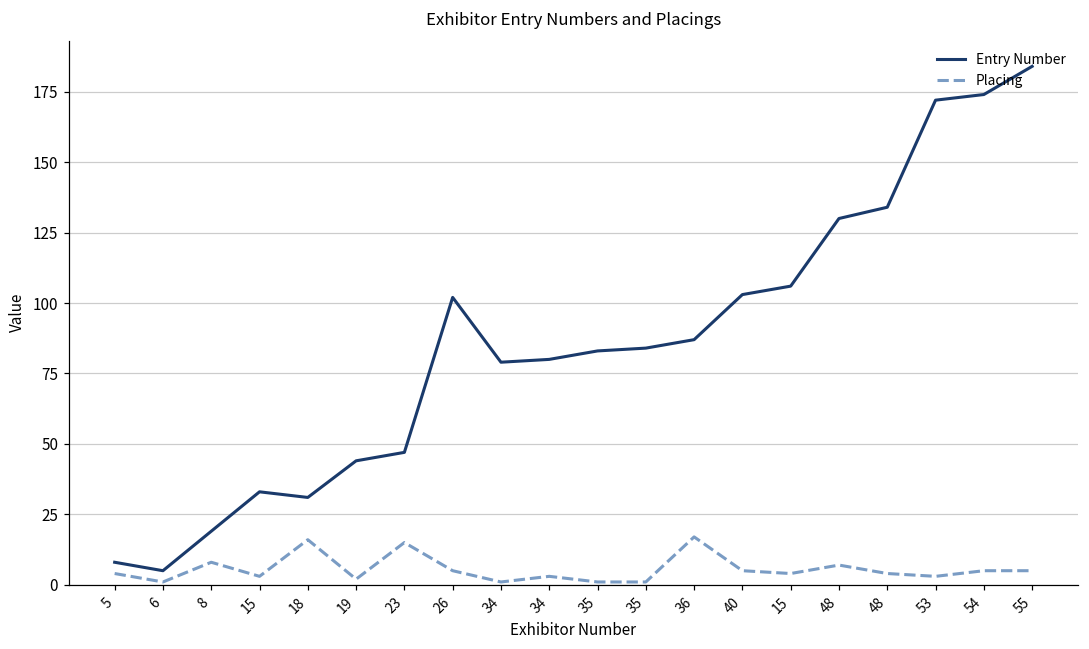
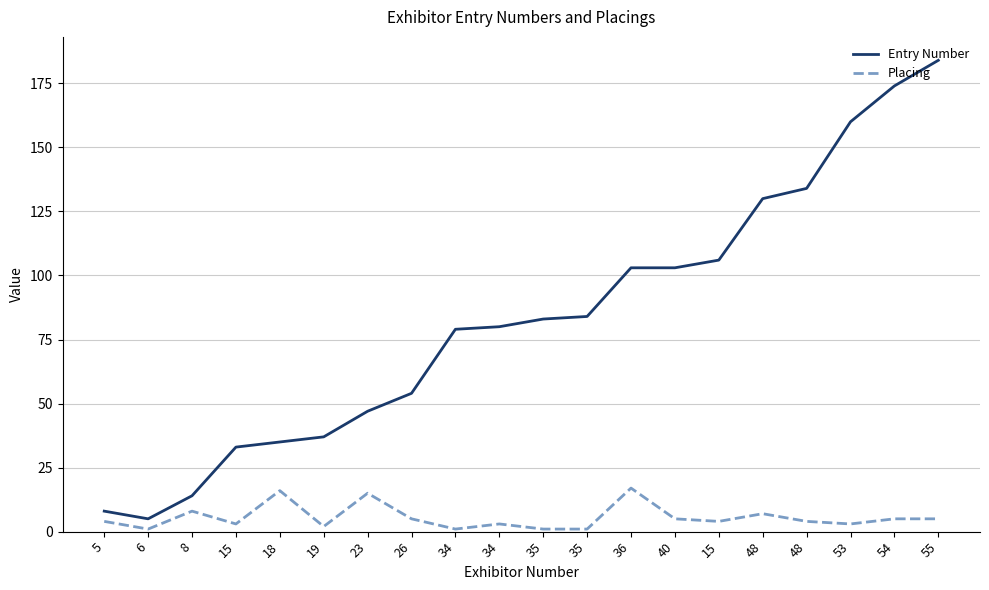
Entry Number, 8: 19 -> 14
Entry Number, 18: 31 -> 35
Entry Number, 19: 44 -> 37
Entry Number, 26: 102 -> 54
Entry Number, 36: 87 -> 103
Entry Number, 53: 172 -> 160
